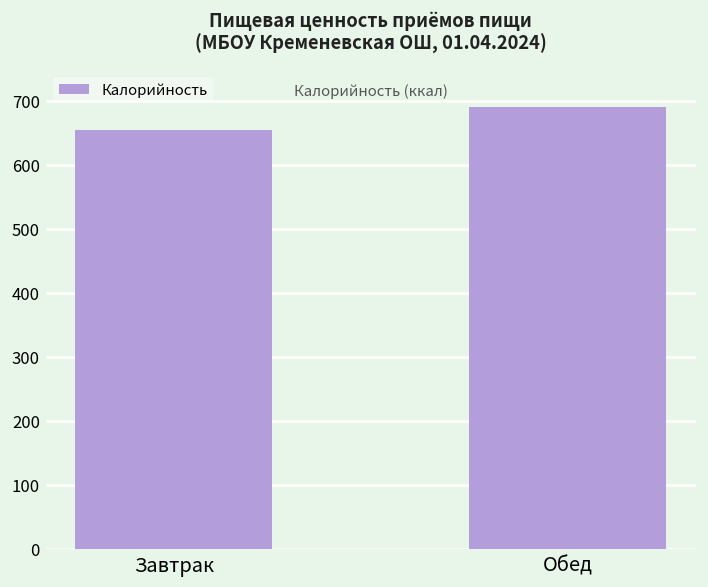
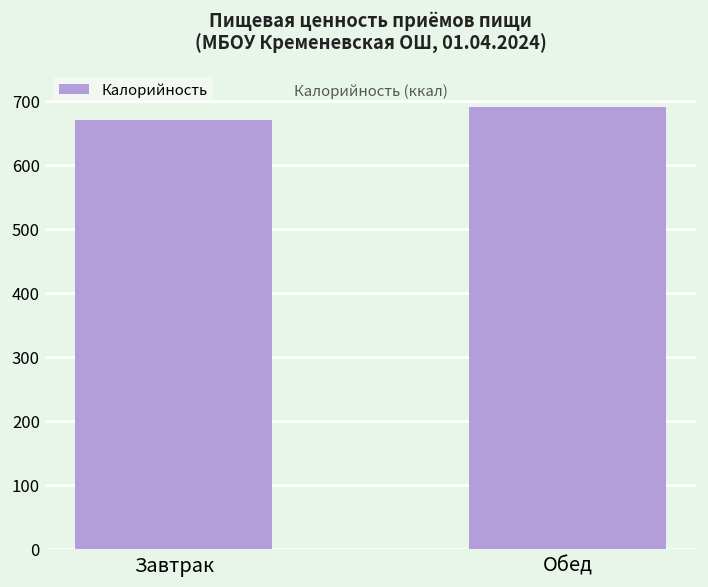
Завтрак: 660 -> 670
